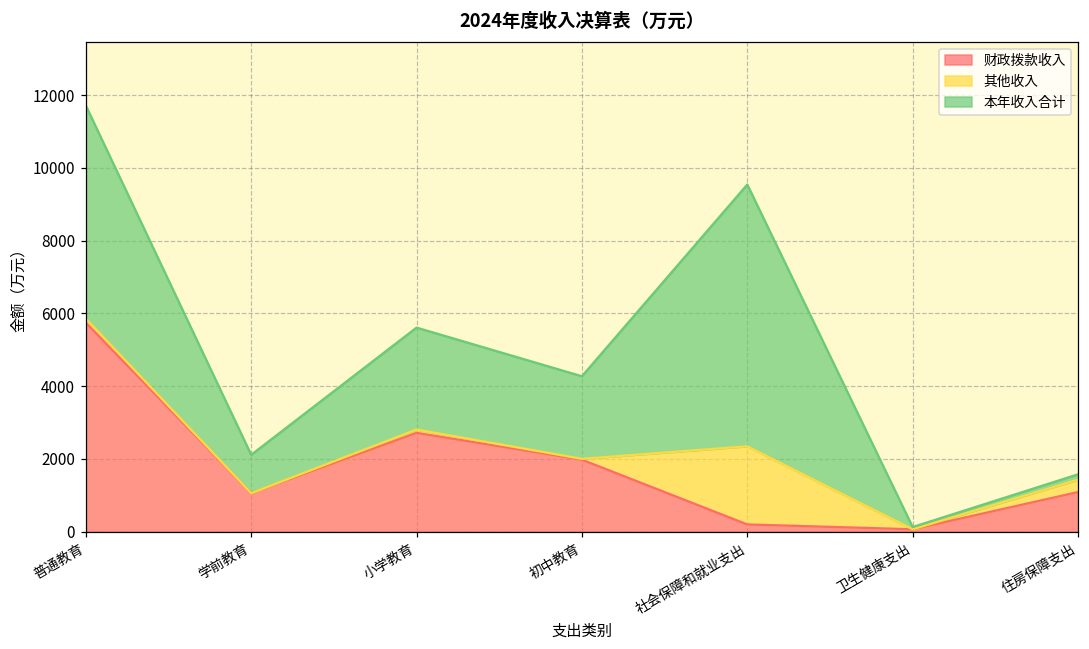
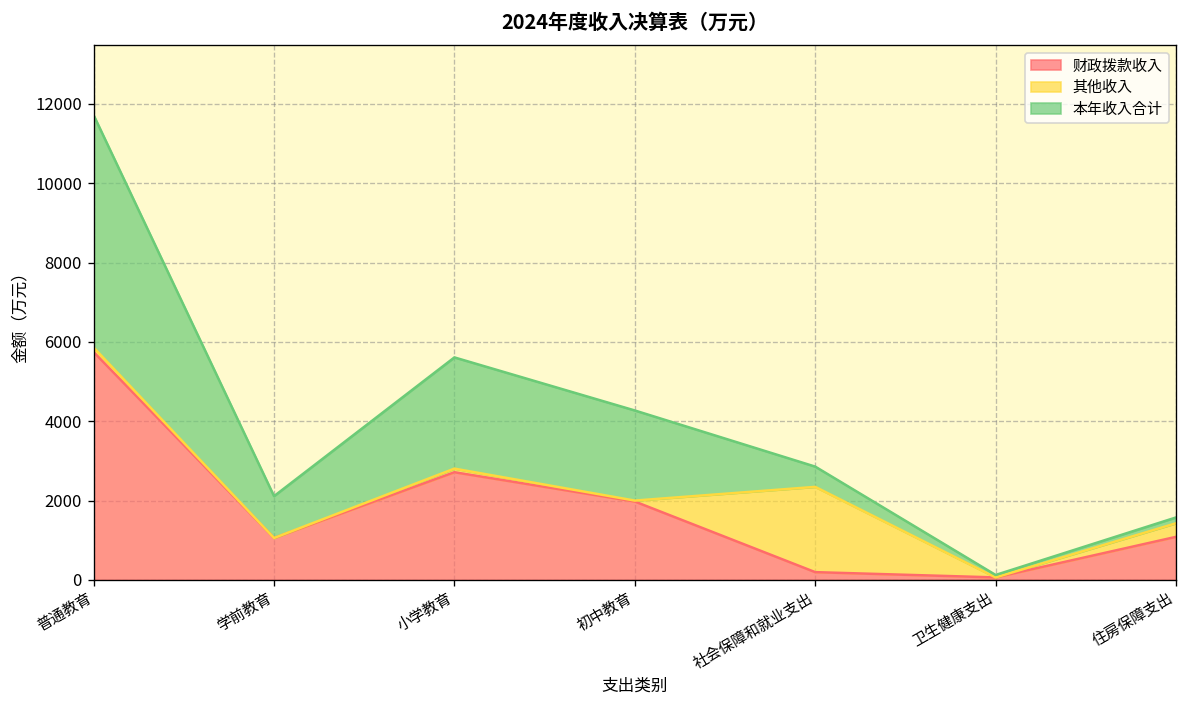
本年收入合计, 社会保障和就业支出: 7200 -> 500
